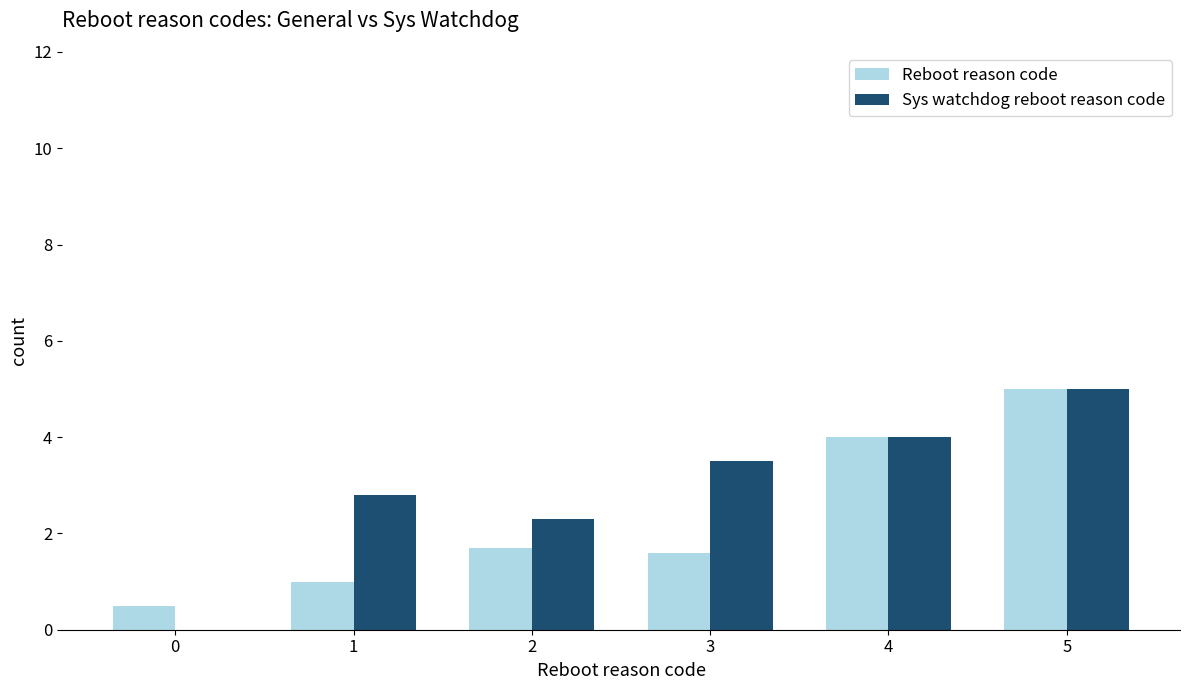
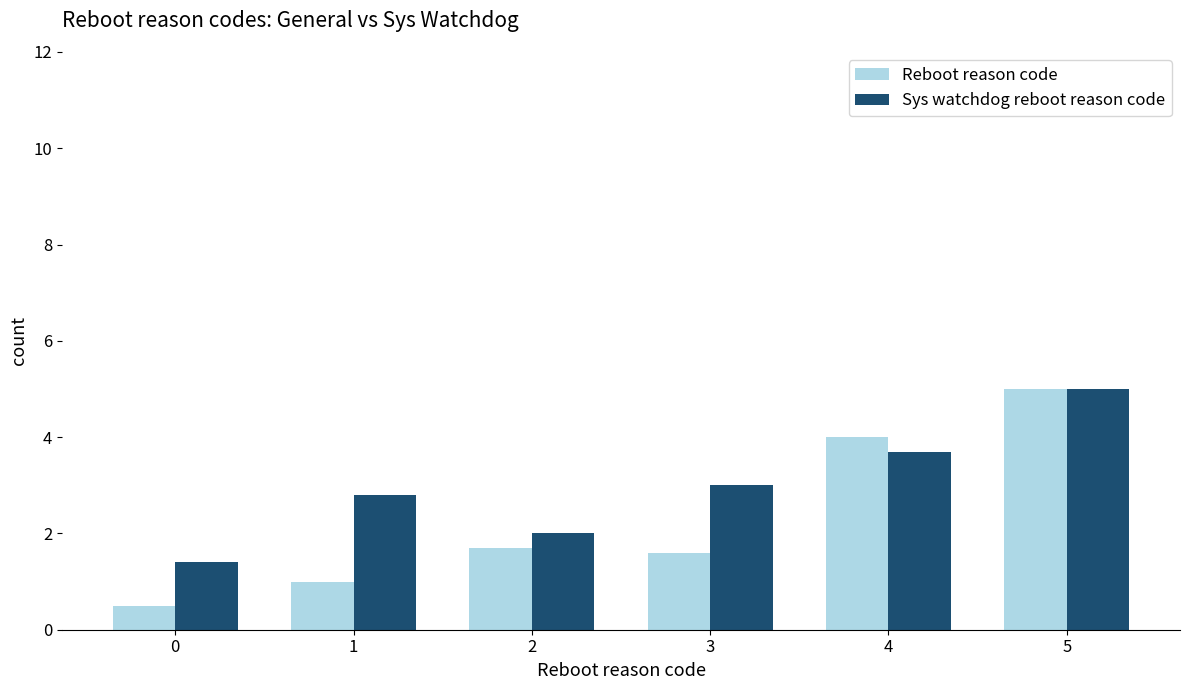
Sys watchdog reboot reason code, 0: 0.0 -> 1.4
Sys watchdog reboot reason code, 2: 2.3 -> 2.0
Sys watchdog reboot reason code, 3: 3.5 -> 3.0
Sys watchdog reboot reason code, 4: 4.0 -> 3.7
